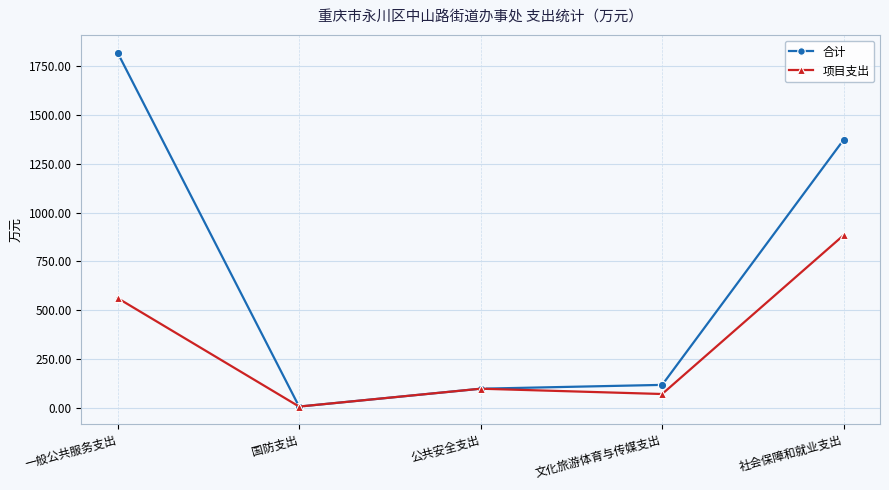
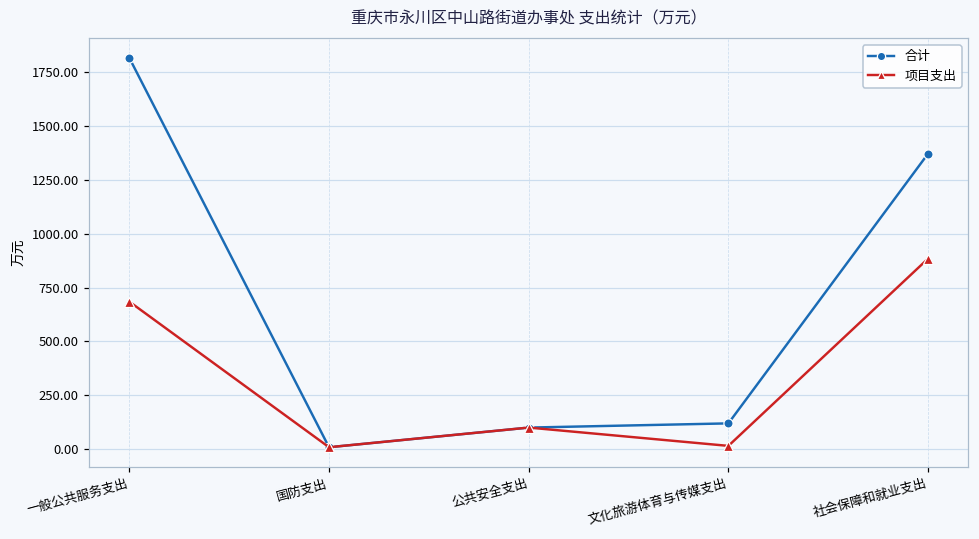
项目支出, 一般公共服务支出: 560 -> 680
项目支出, 文化旅游体育与传媒支出: 70 -> 20
